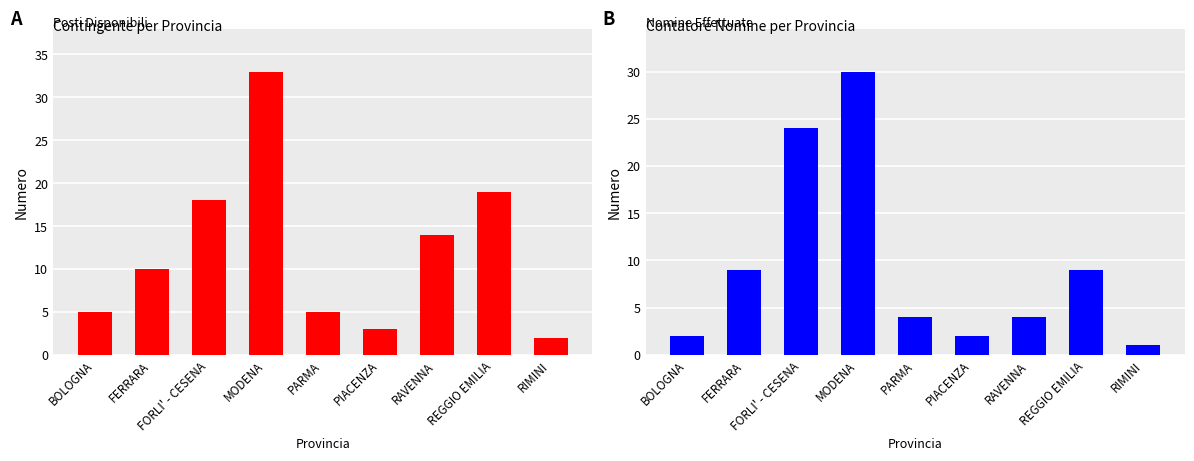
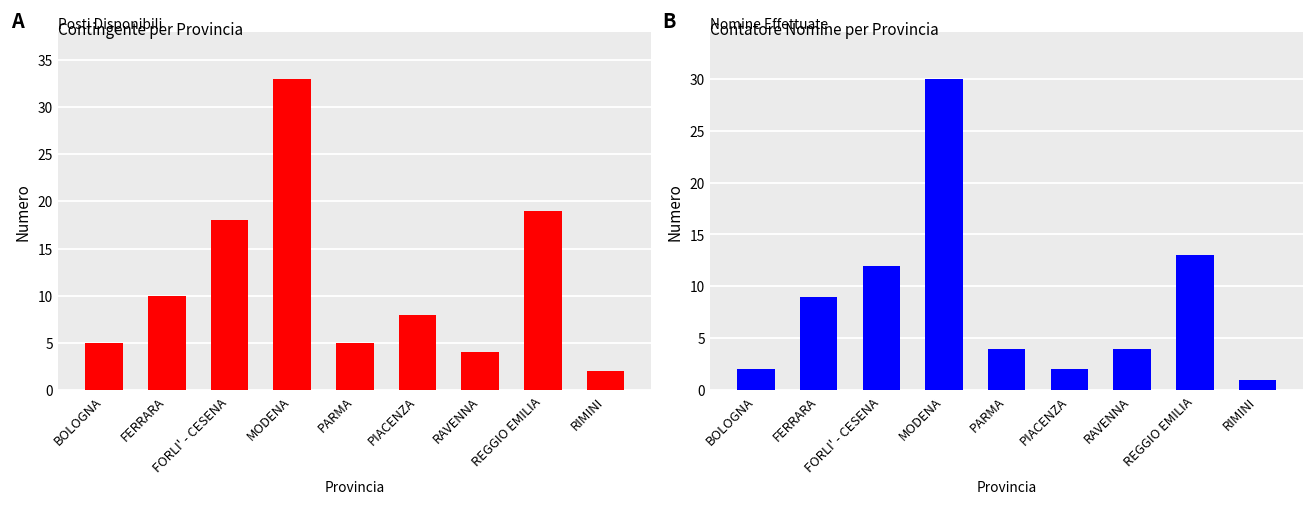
Posti Disponibili, PIACENZA: 3 -> 8
Posti Disponibili, RAVENNA: 14 -> 4
Nomine Effettuate, FORLI' - CESENA: 24 -> 12
Nomine Effettuate, REGGIO EMILIA: 9 -> 13
